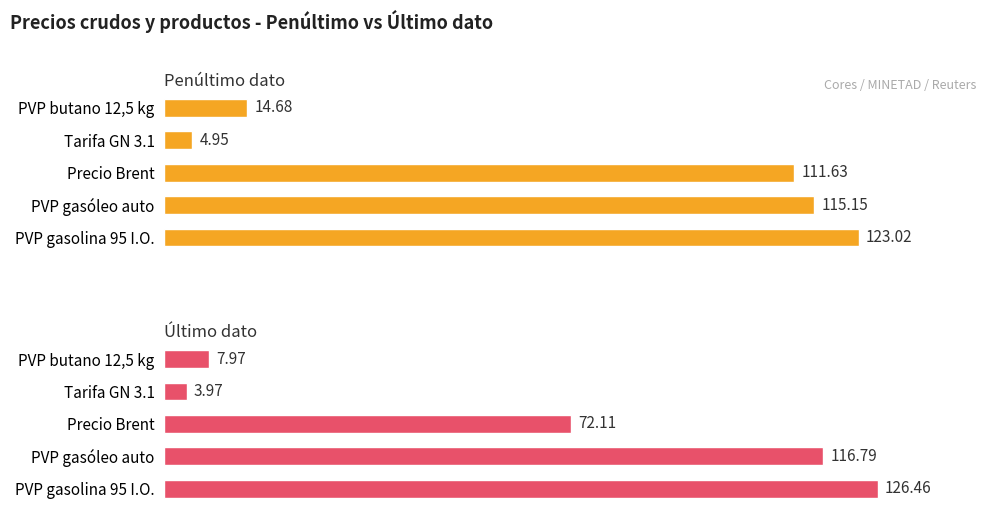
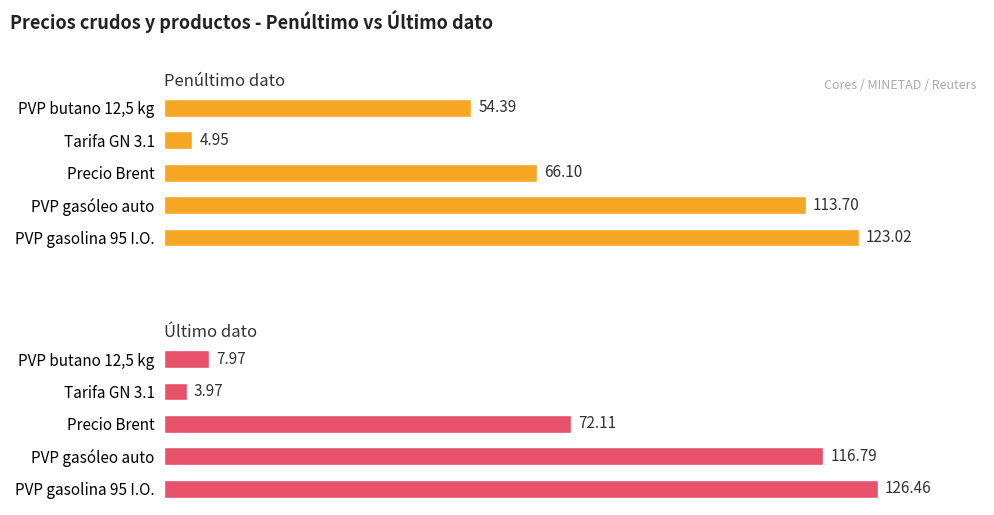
Penúltimo dato, PVP butano 12,5 kg: 14.68 -> 54.39
Penúltimo dato, Precio Brent: 111.63 -> 66.10
Penúltimo dato, PVP gasóleo auto: 115.15 -> 113.70
